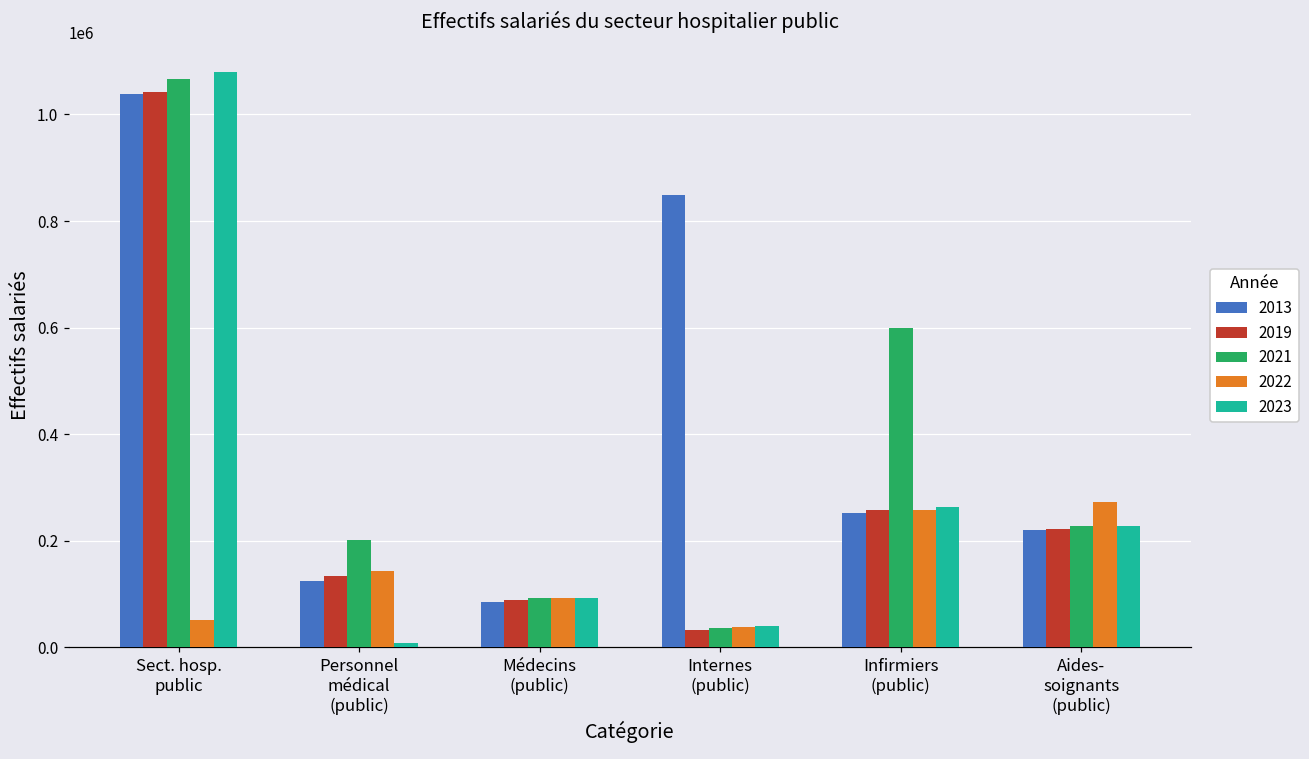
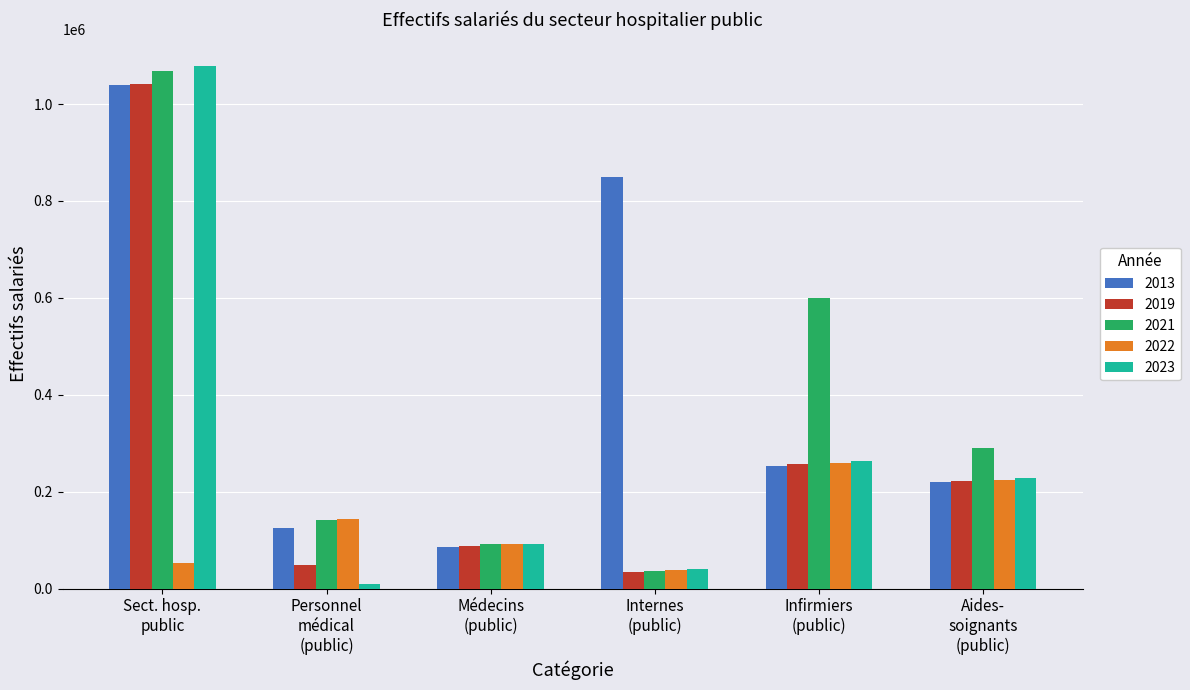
2019, Personnel médical (public): 130000 -> 50000
2021, Personnel médical (public): 200000 -> 140000
2021, Aides- soignants (public): 230000 -> 290000
2022, Aides- soignants (public): 270000 -> 220000
